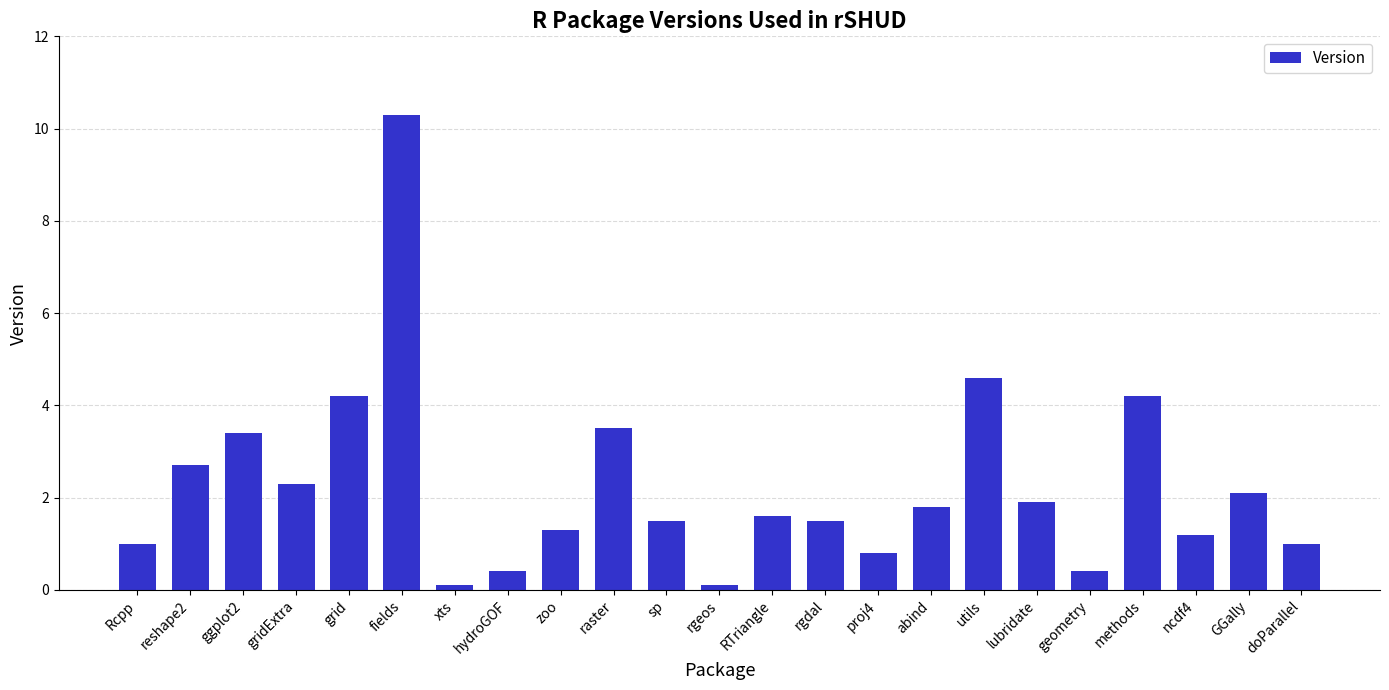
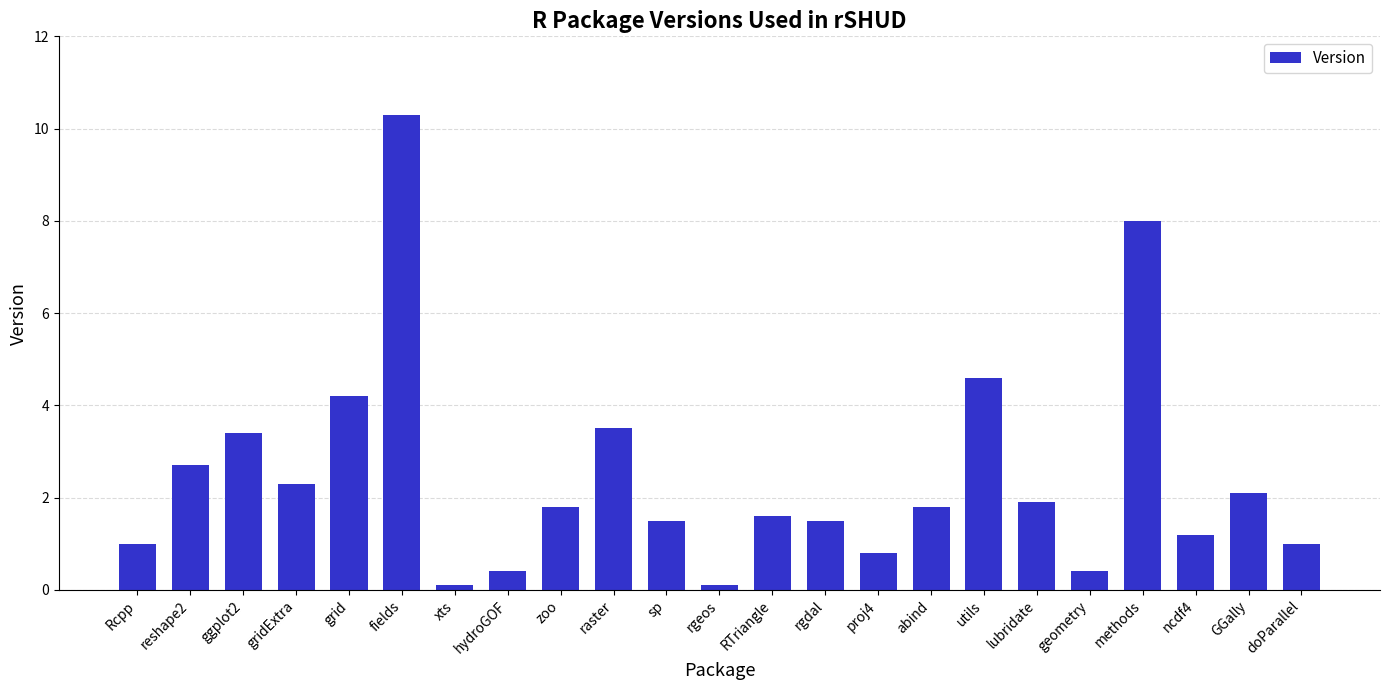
zoo: 1.3 -> 1.8
methods: 4.2 -> 8.0
